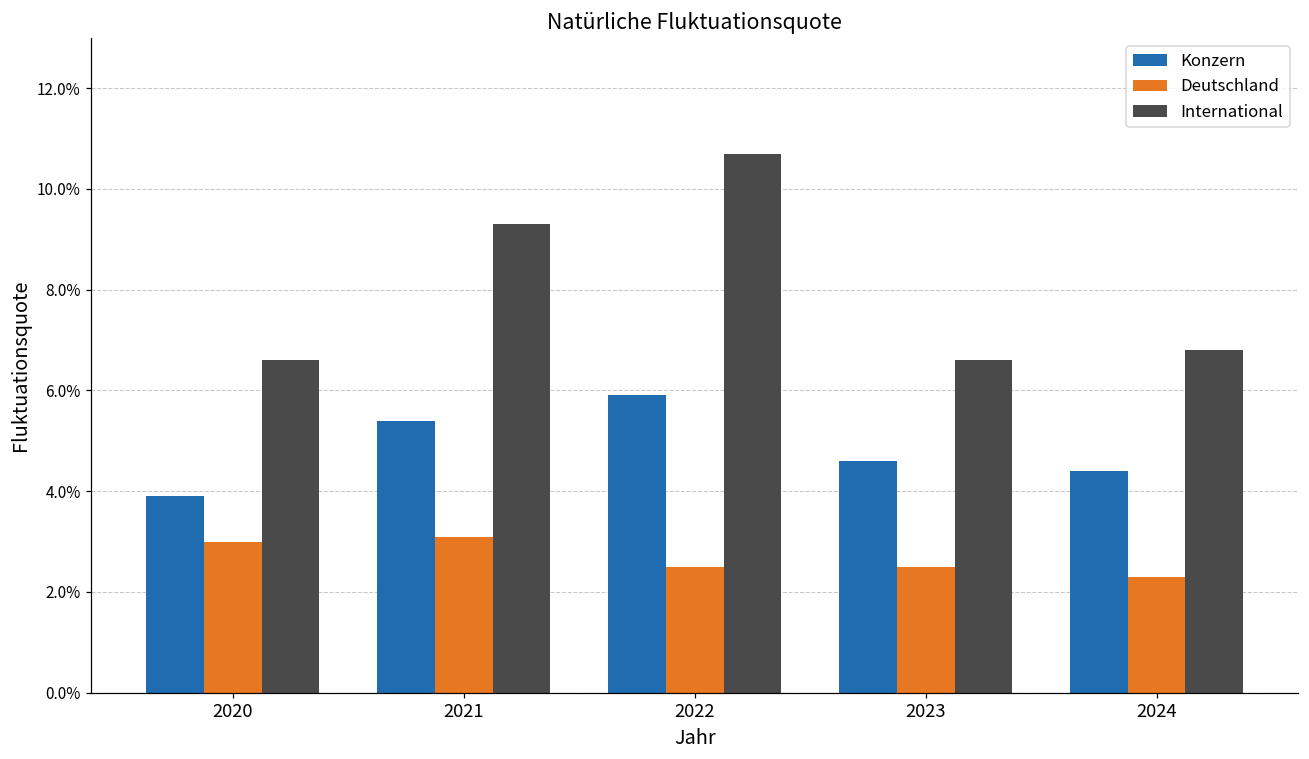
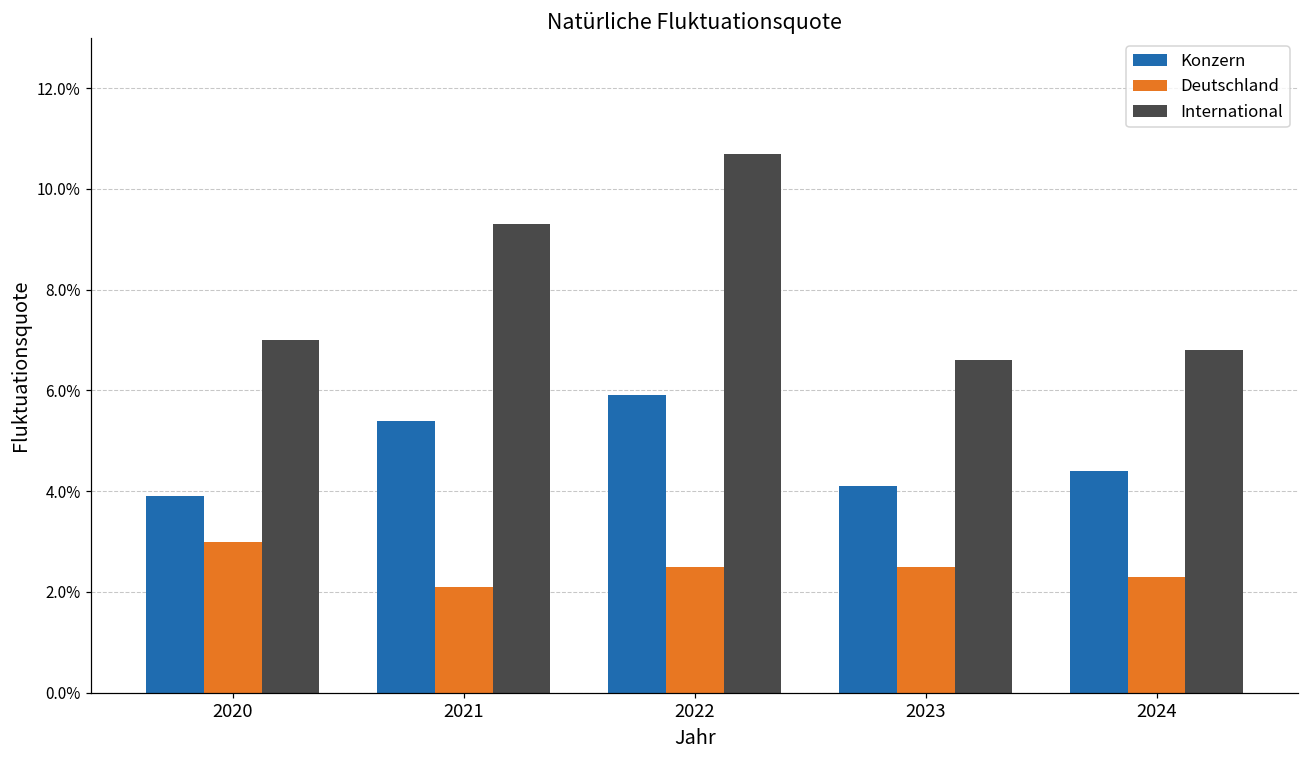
International, 2020: 6.6% -> 7.0%
Deutschland, 2021: 3.1% -> 2.1%
Konzern, 2023: 4.6% -> 4.1%
